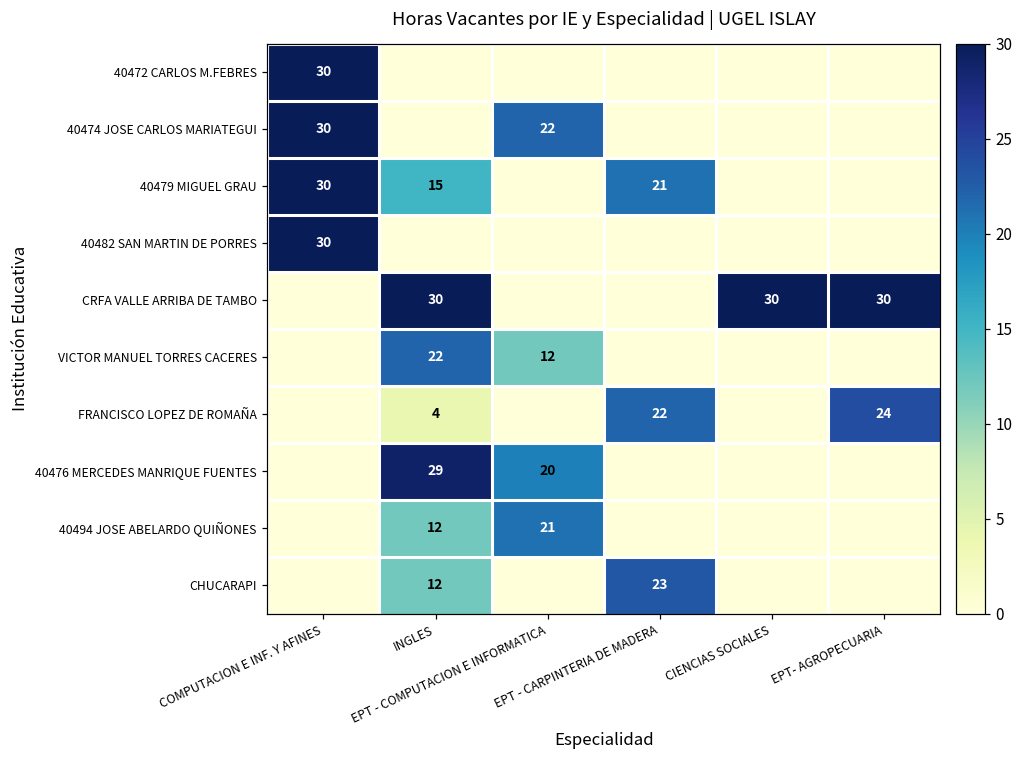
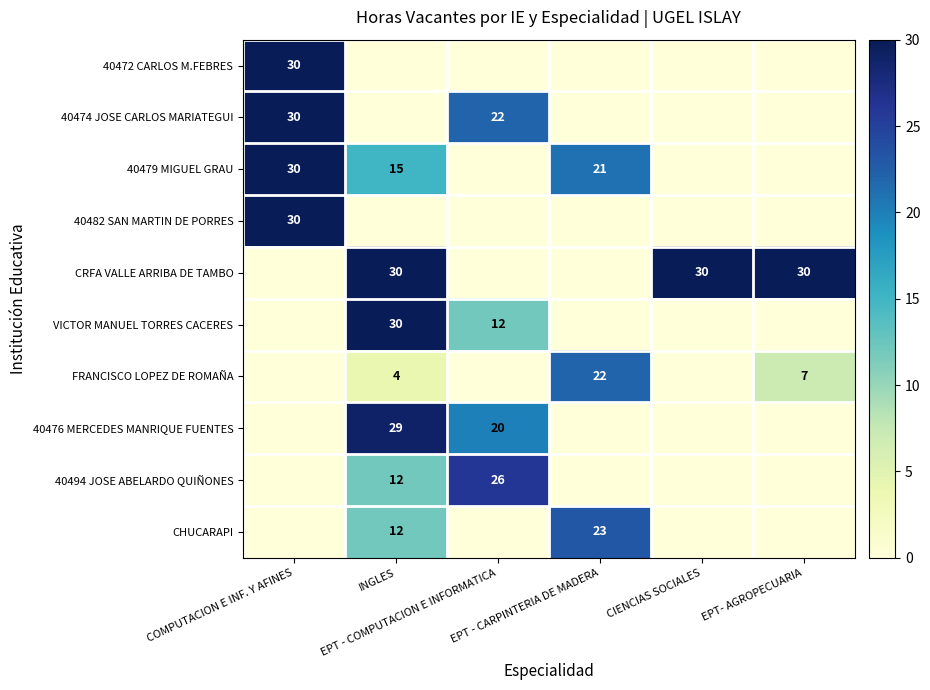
VICTOR MANUEL TORRES CACERES, INGLES: 22 -> 30
FRANCISCO LOPEZ DE ROMAÑA, EPT- AGROPECUARIA: 24 -> 7
40494 JOSE ABELARDO QUIÑONES, EPT - COMPUTACION E INFORMATICA: 21 -> 26
